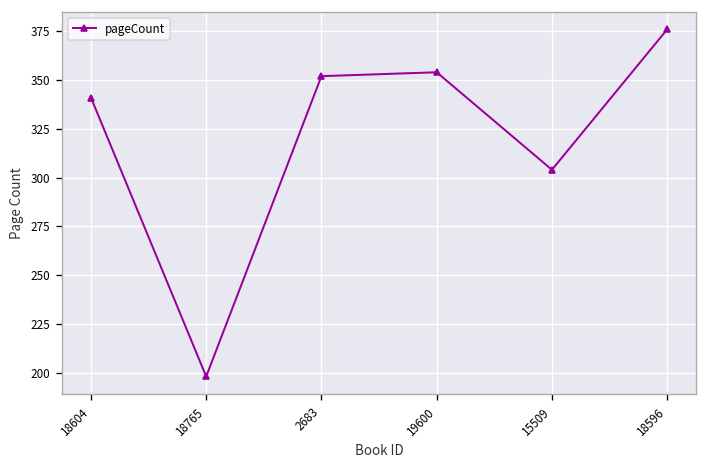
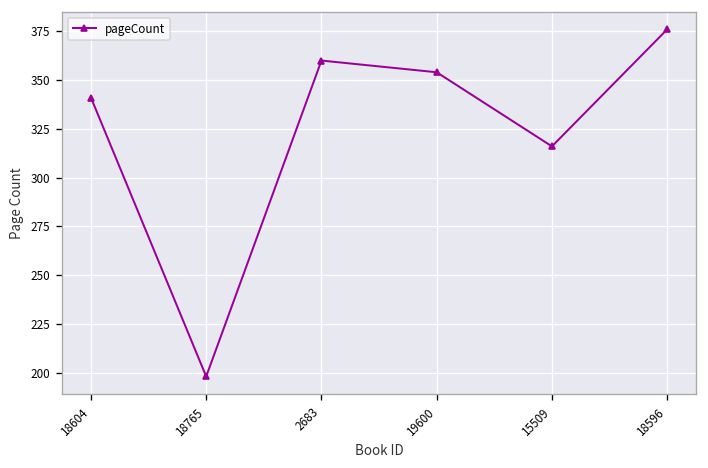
2683: 352 -> 360
15509: 304 -> 316
